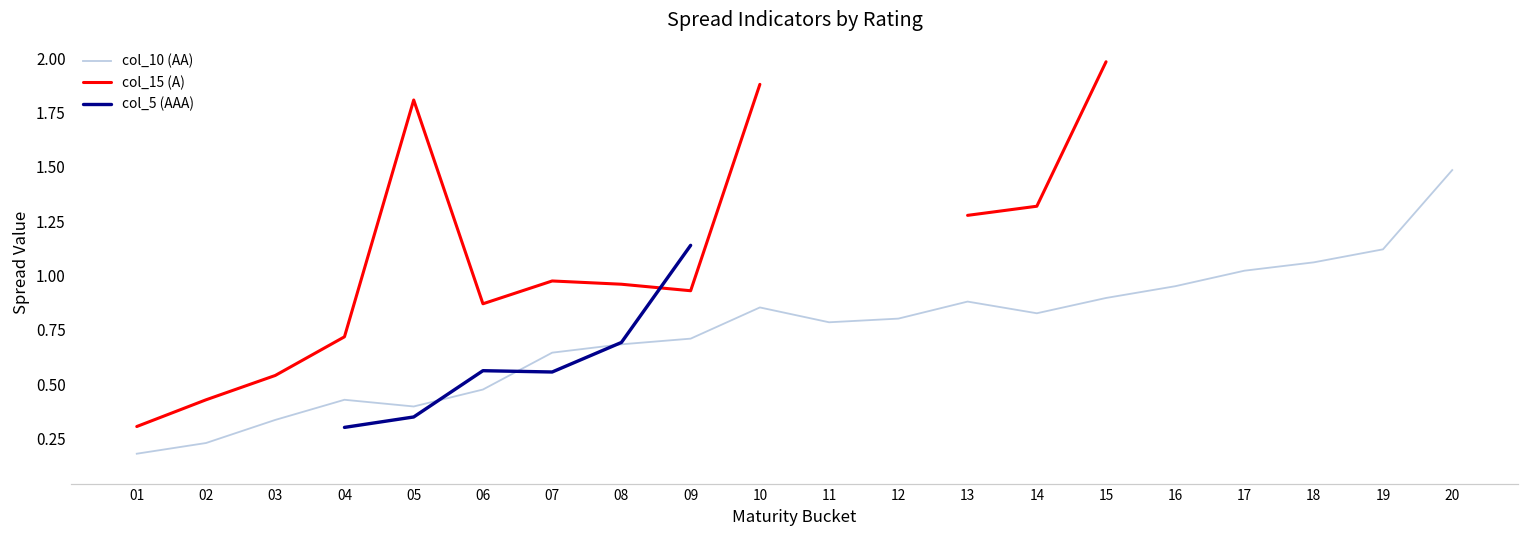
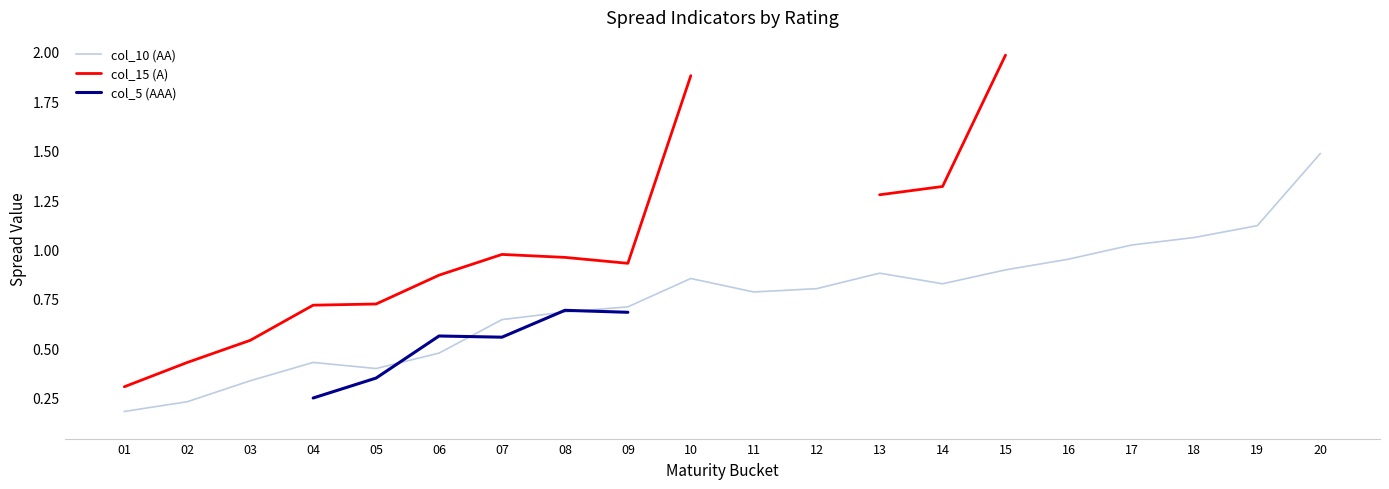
col_5 (AAA), 04: 0.30 -> 0.25
col_15 (A), 05: 1.81 -> 0.72
col_5 (AAA), 09: 1.14 -> 0.68
